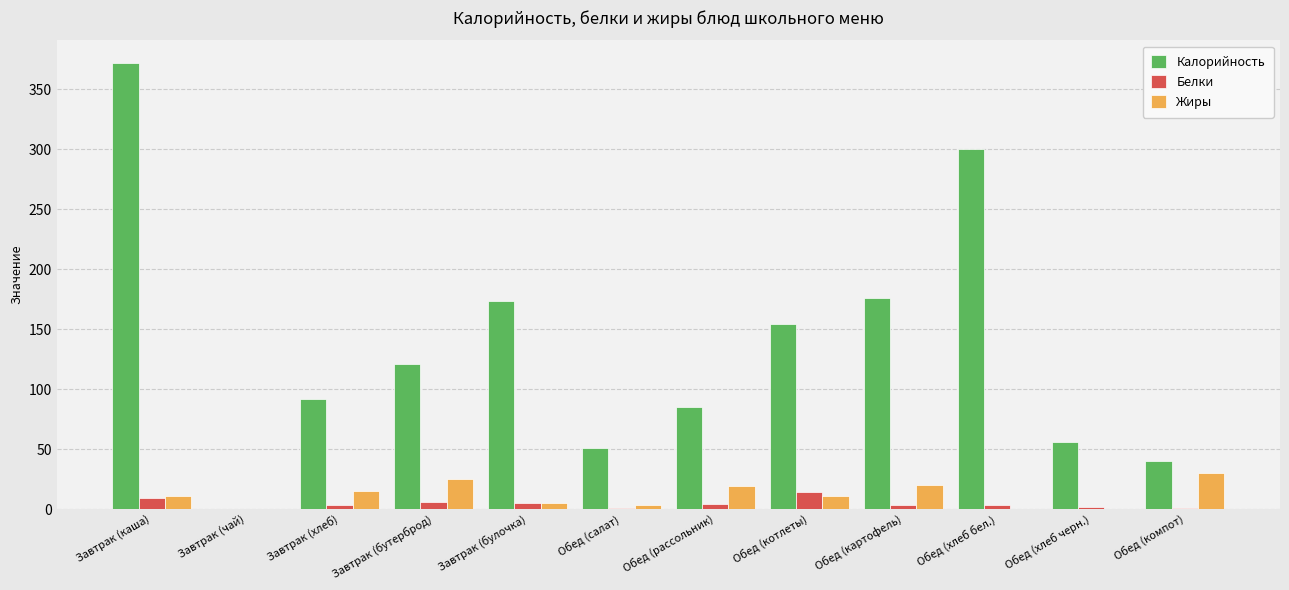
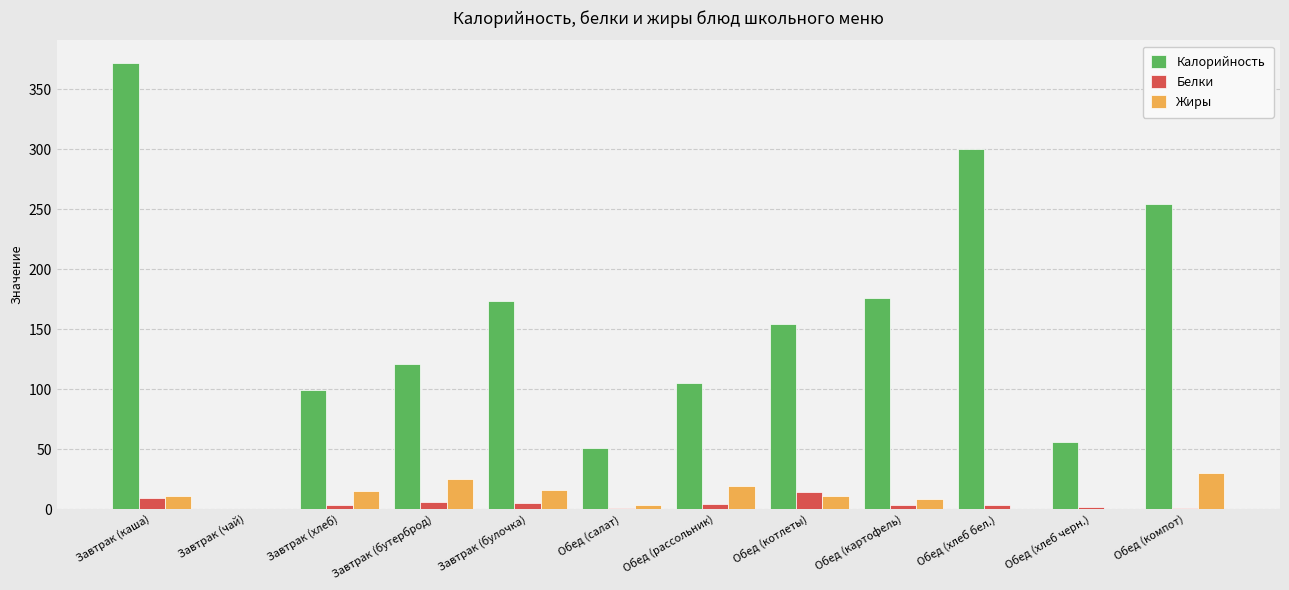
Калорийность, Завтрак (хлеб): 92 -> 99
Жиры, Завтрак (булочка): 5 -> 16
Калорийность, Обед (рассольник): 85 -> 105
Жиры, Обед (картофель): 20 -> 8
Калорийность, Обед (компот): 40 -> 254
